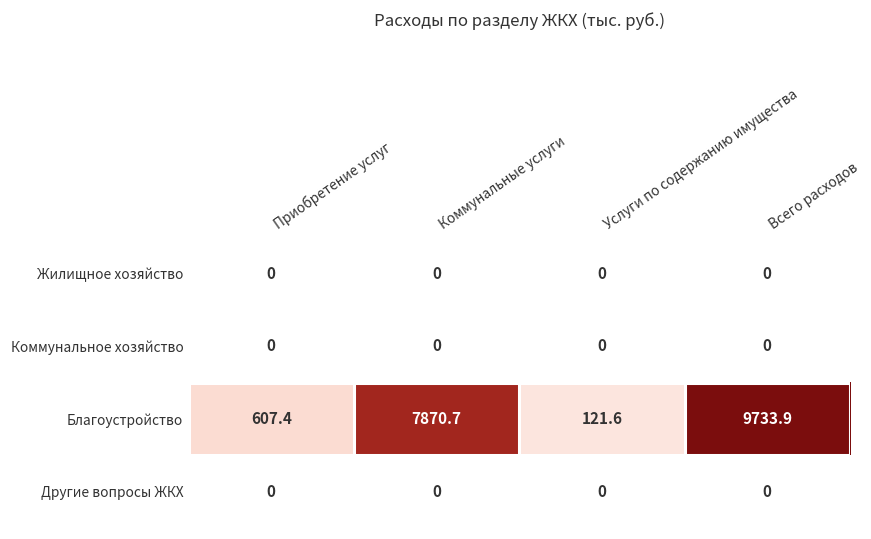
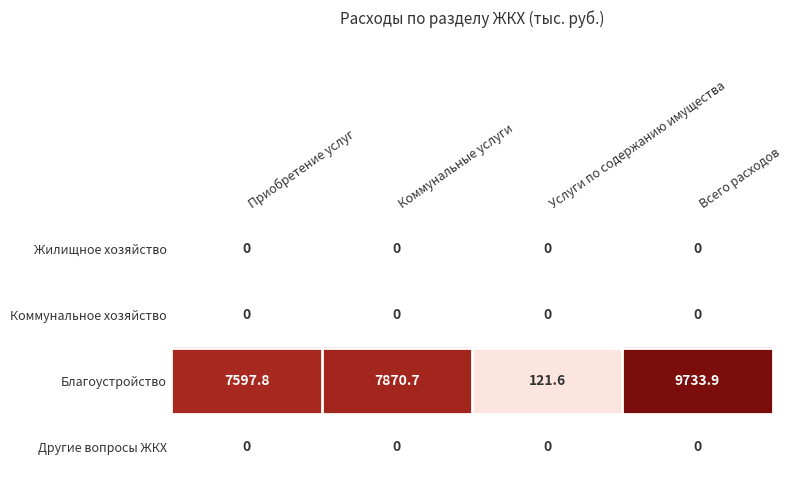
Благоустройство, Приобретение услуг: 607.4 -> 7597.8
